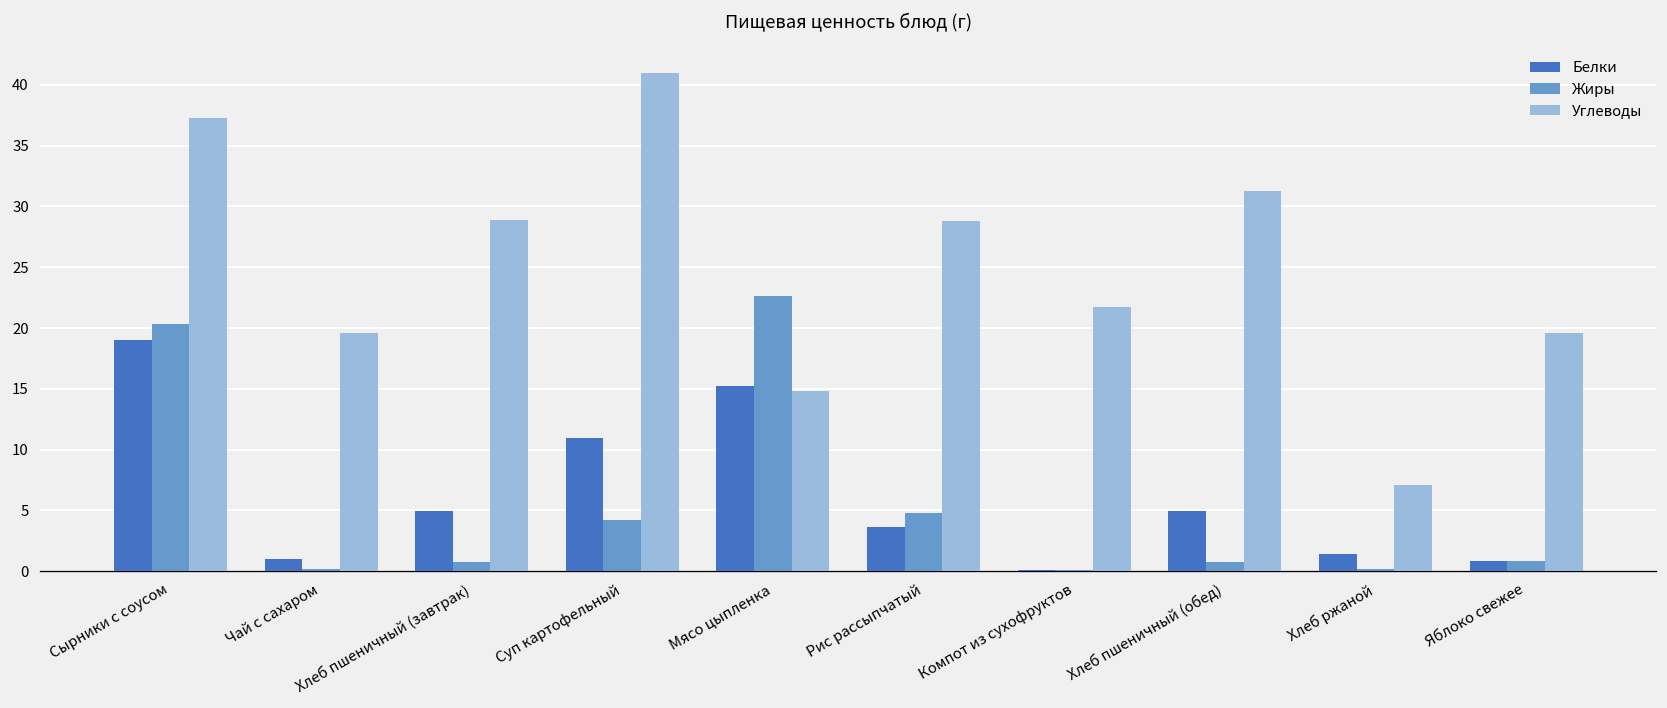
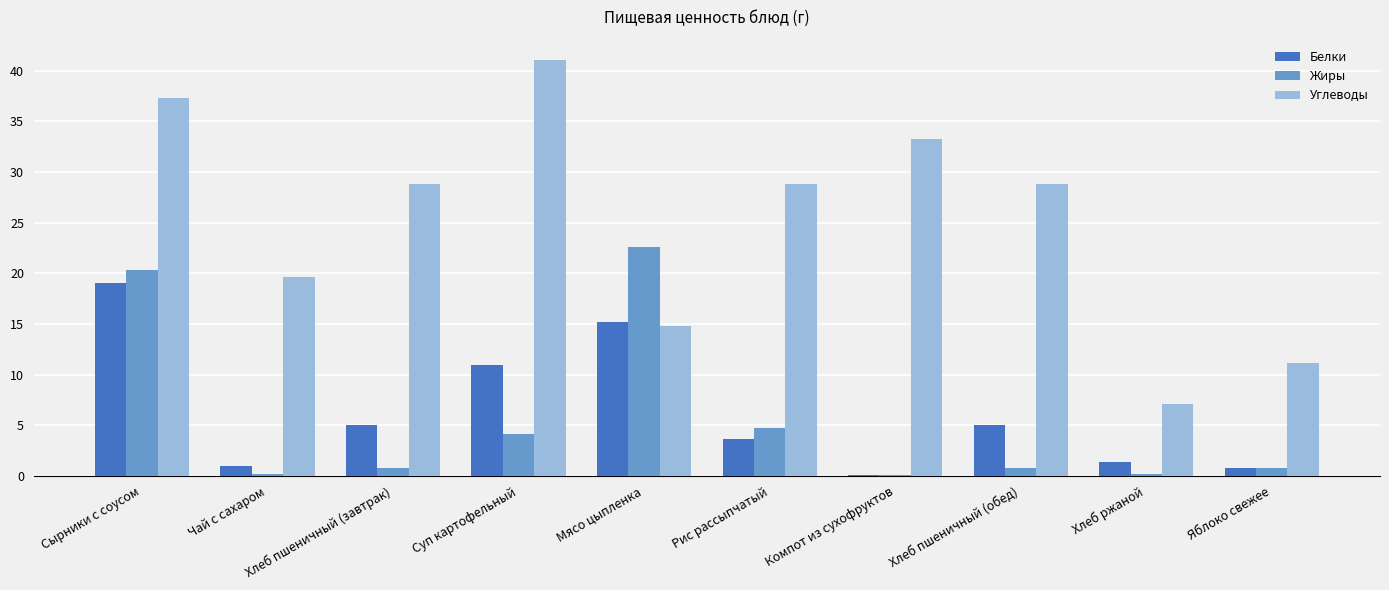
Углеводы, Компот из сухофруктов: 21.7 -> 33.3
Углеводы, Хлеб пшеничный (обед): 31.3 -> 28.9
Углеводы, Яблоко свежее: 19.6 -> 11.1
